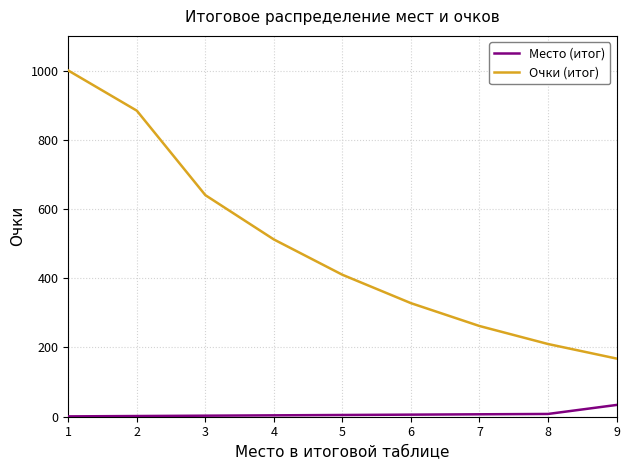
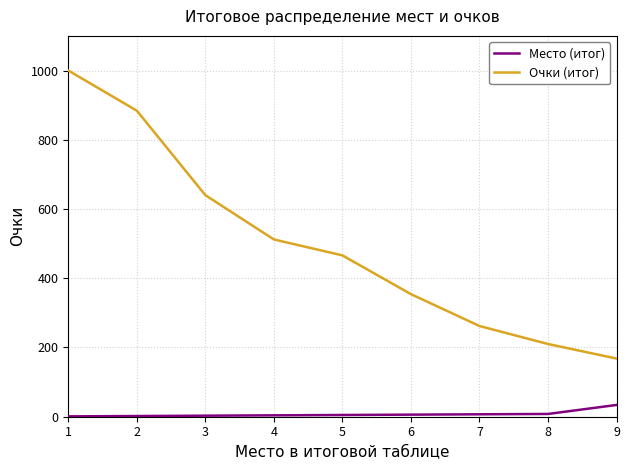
Очки (итог), 5: 410 -> 470
Очки (итог), 6: 330 -> 350
